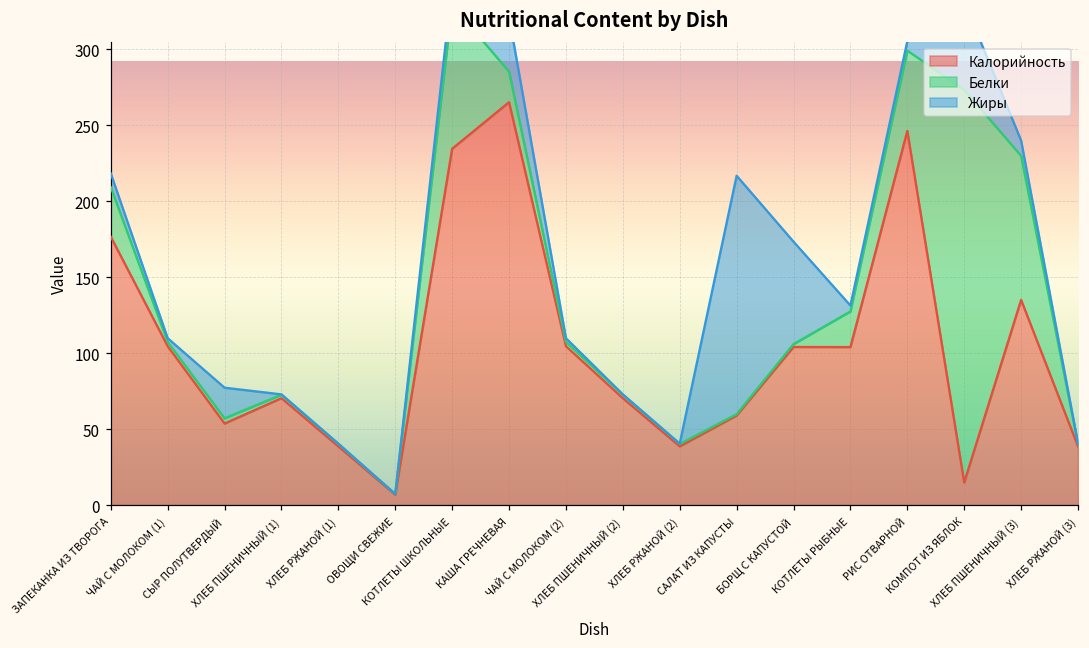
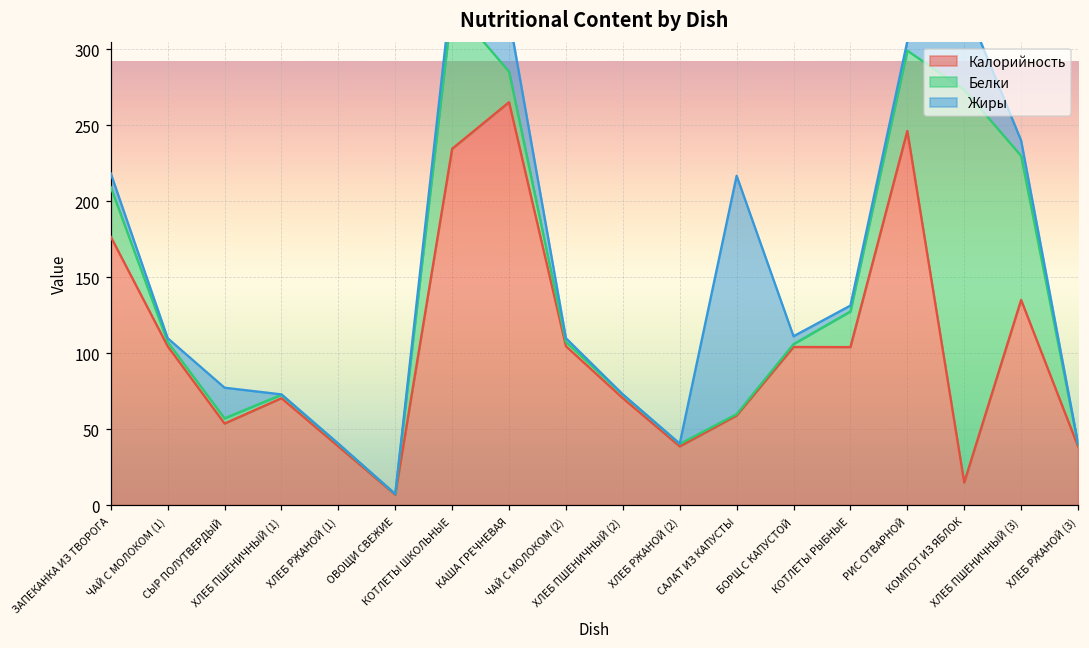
Жиры, БОРЩ С КАПУСТОЙ: 67 -> 5
